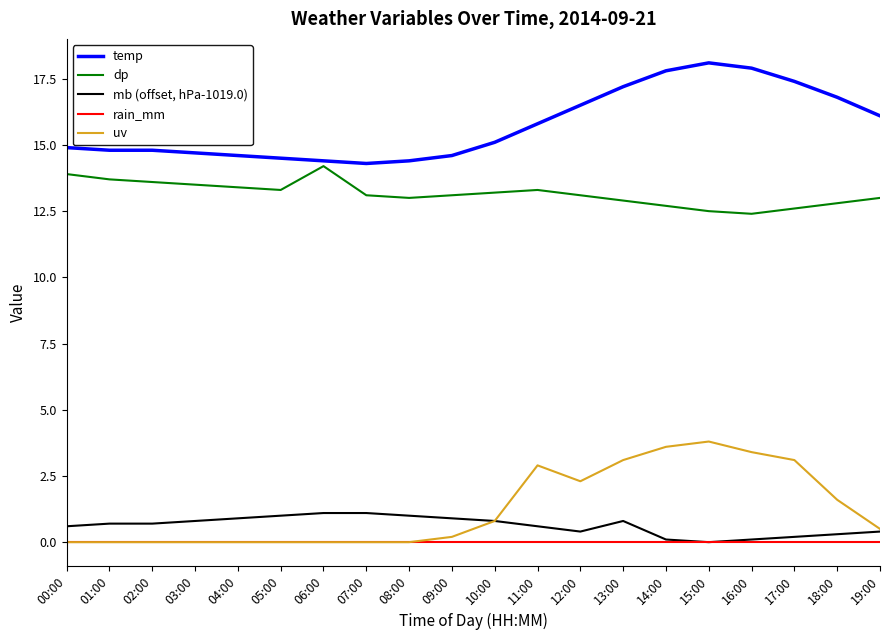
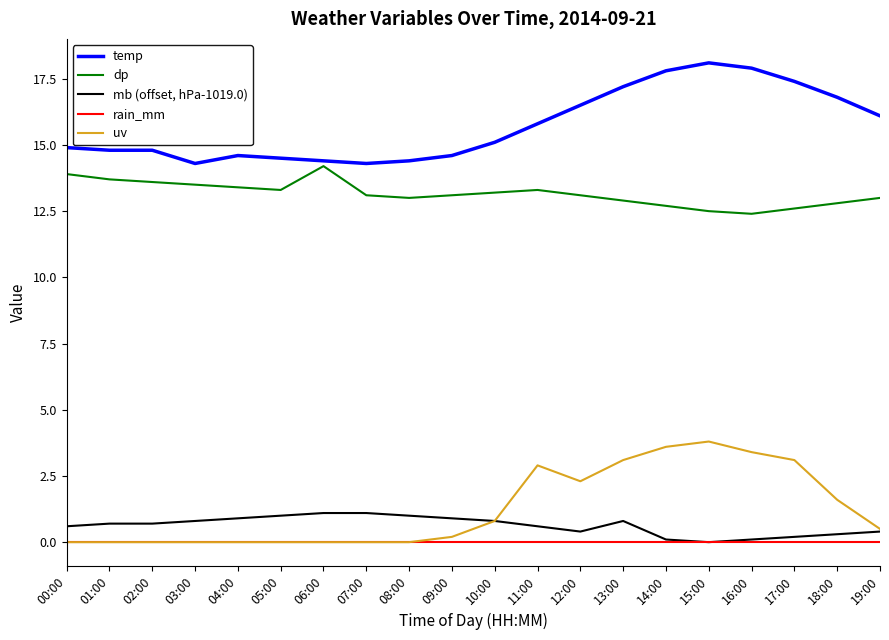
temp, 03:00: 14.7 -> 14.3
